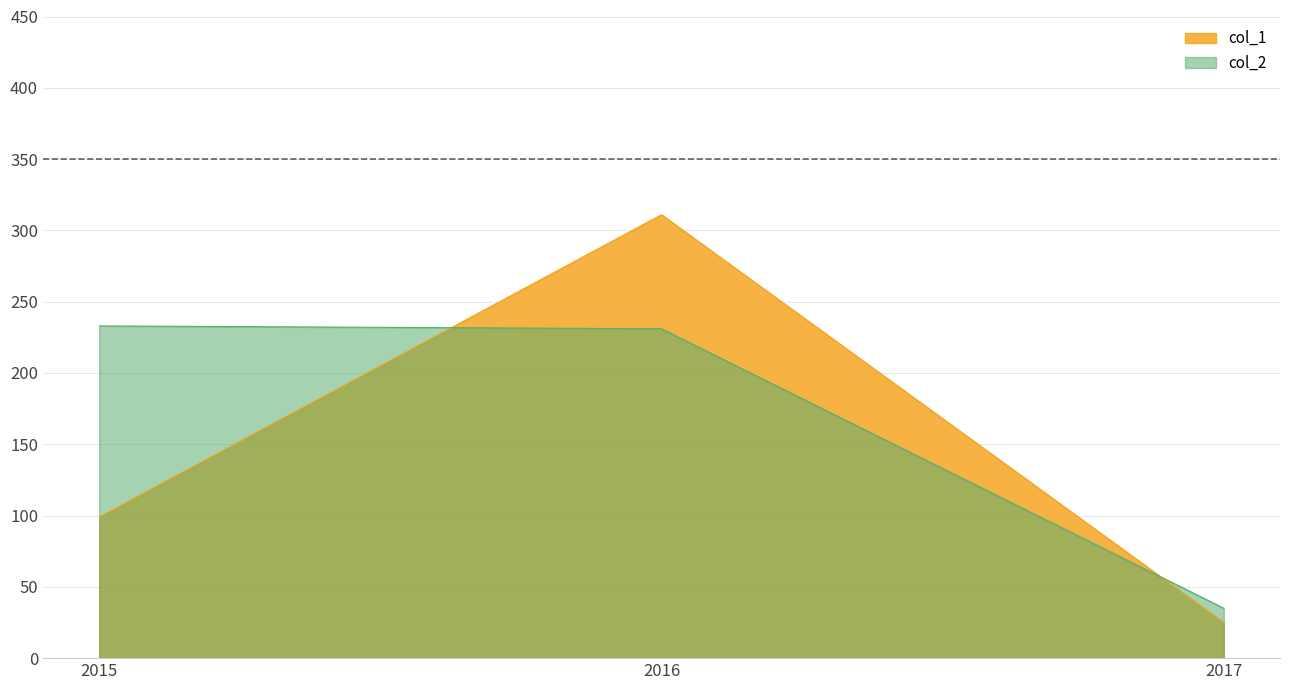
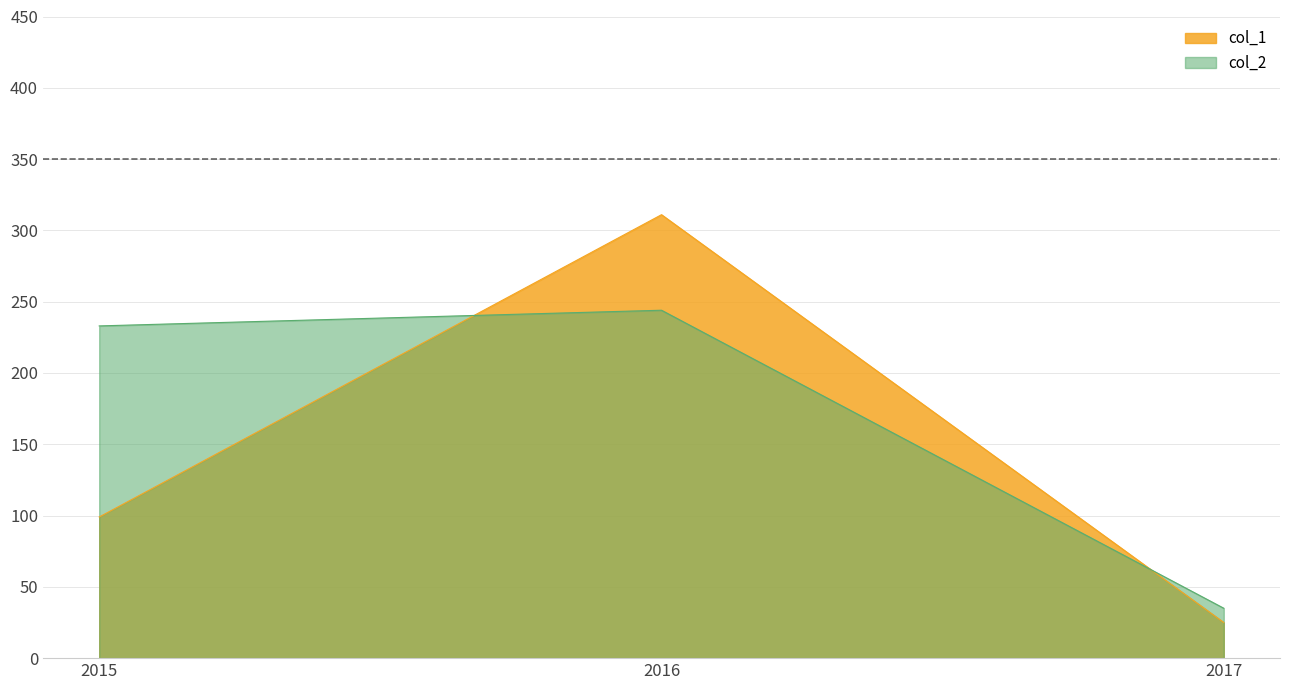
col_2, 2016: 231 -> 244
